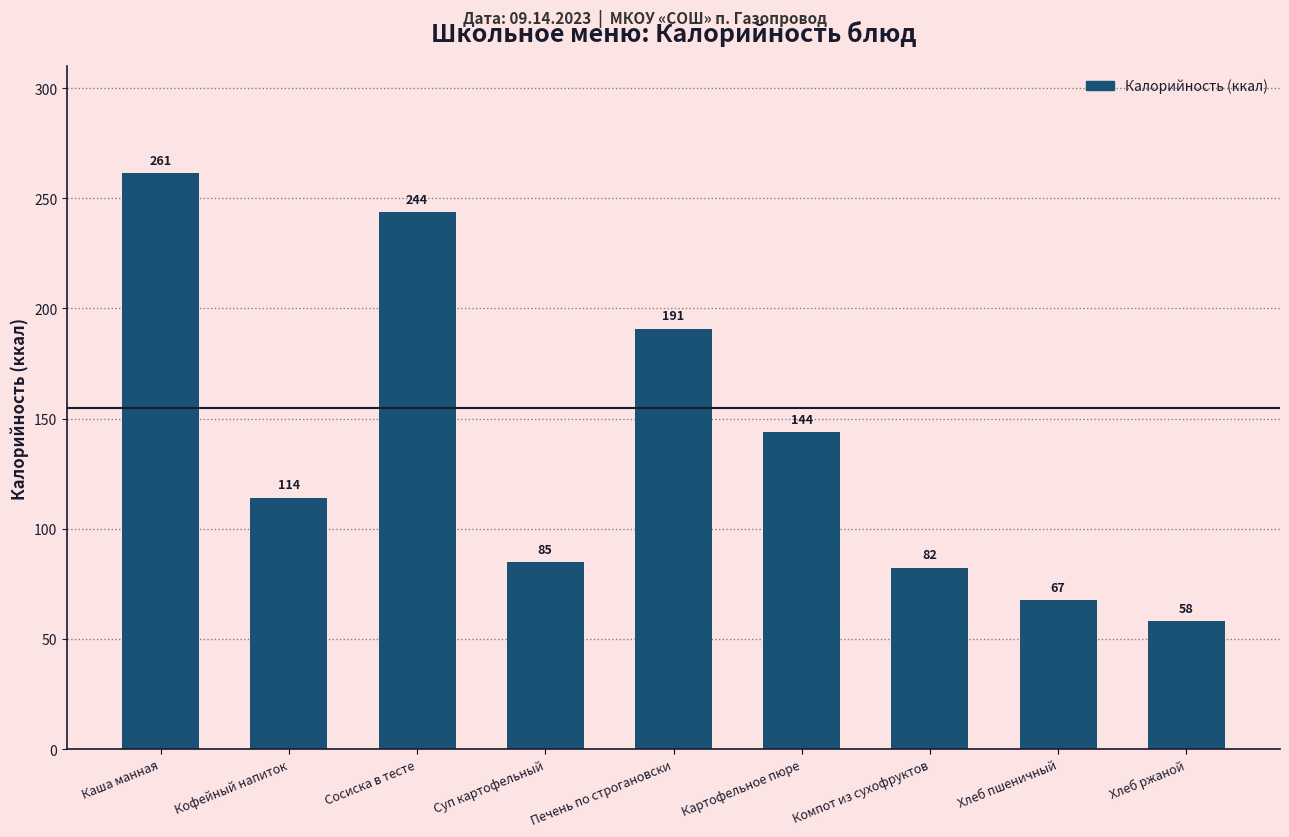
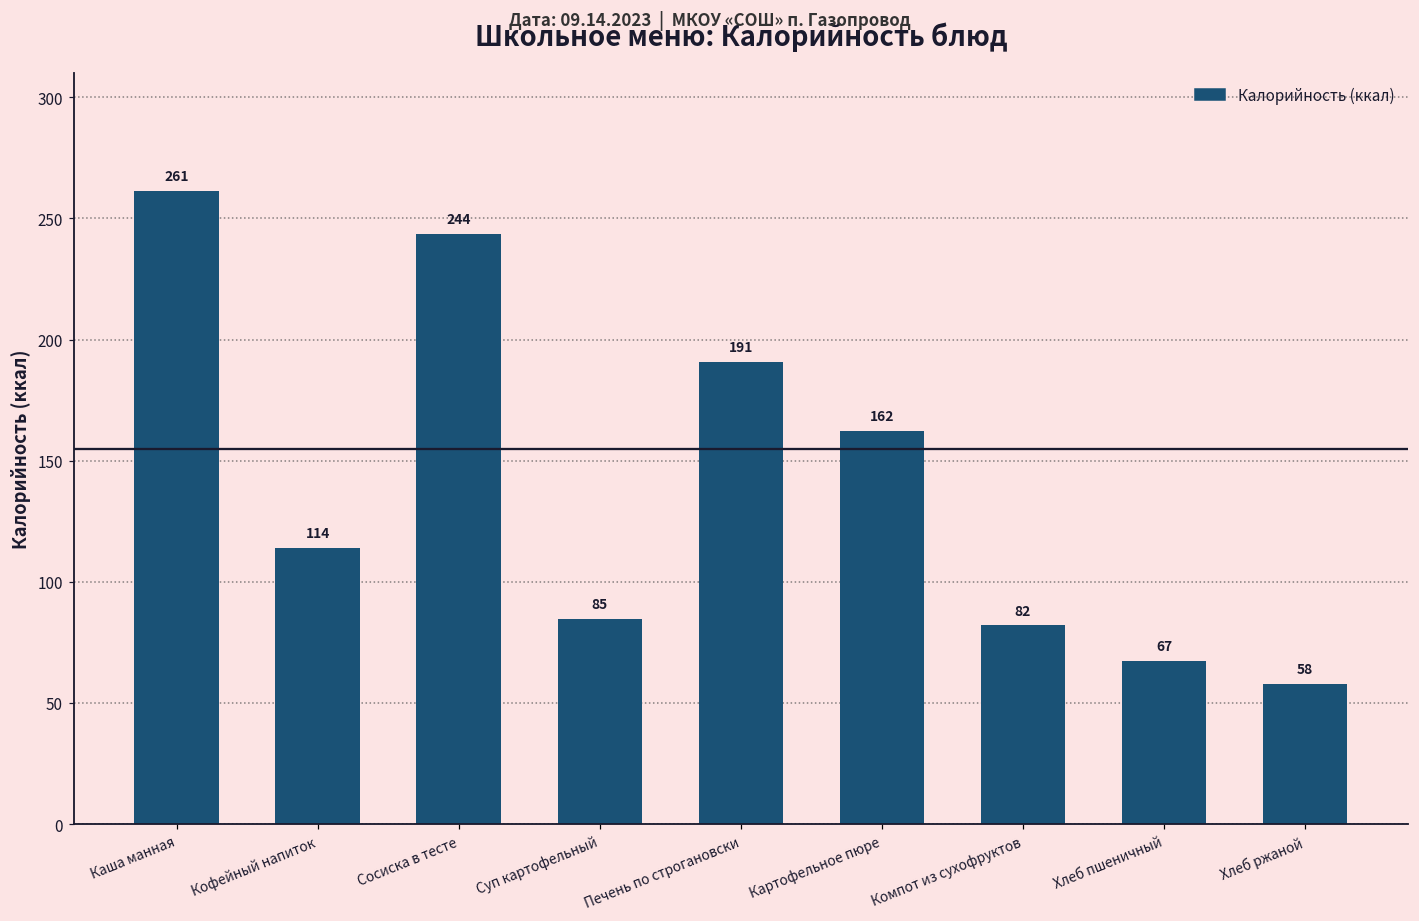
Картофельное пюре: 144 -> 162
